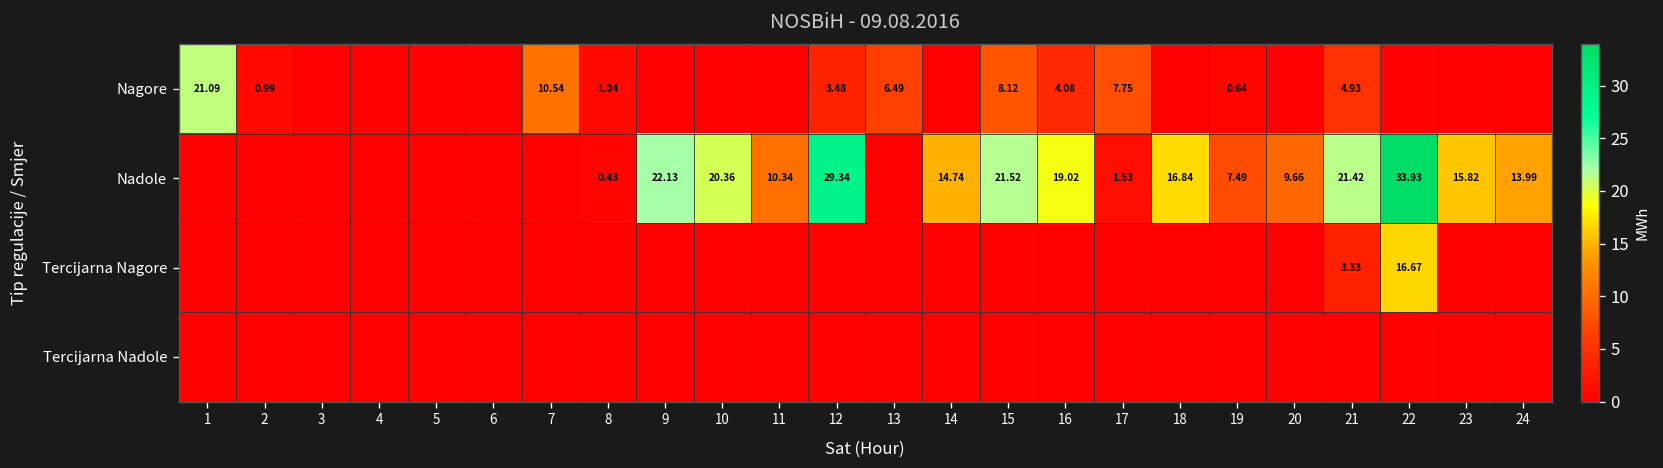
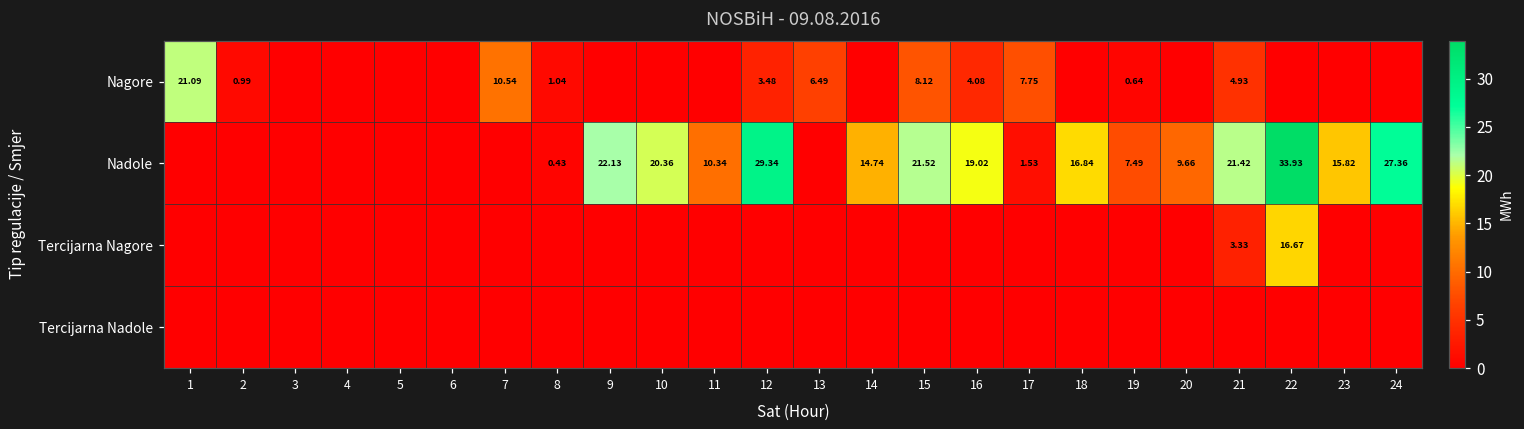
Nadole, 24: 13.99 -> 27.36
